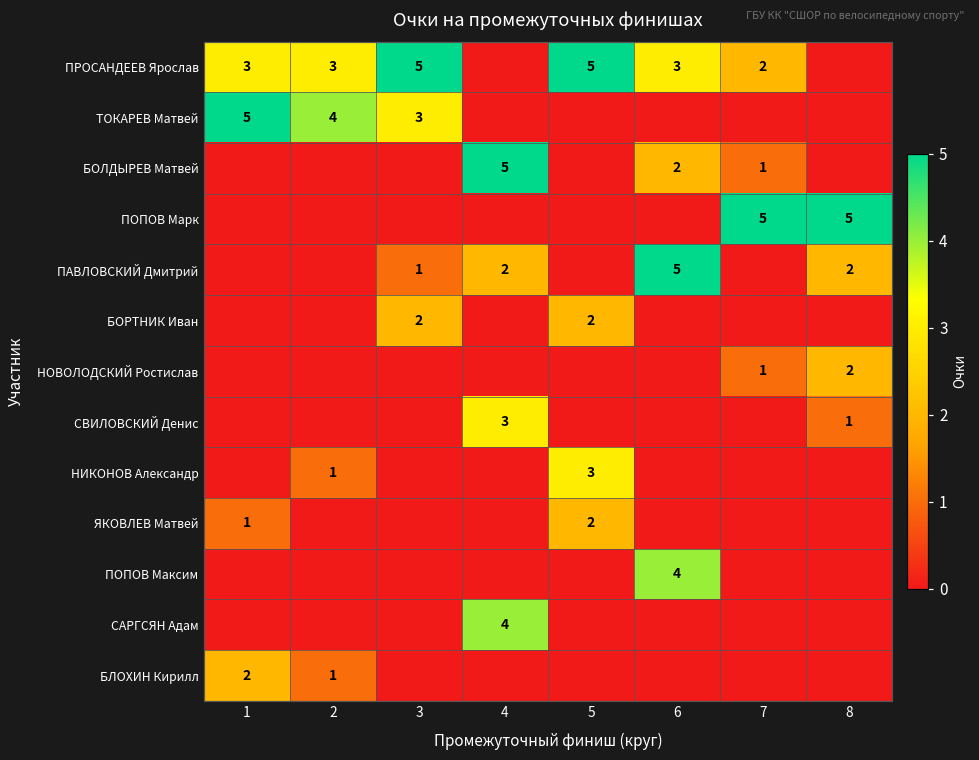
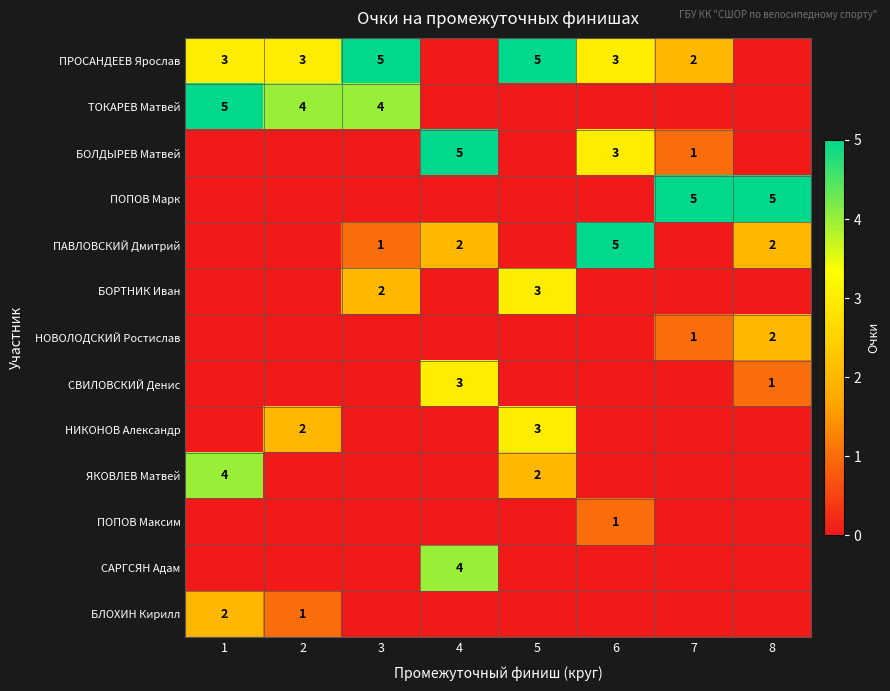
ТОКАРЕВ Матвей, 3: 3 -> 4
БОЛДЫРЕВ Матвей, 6: 2 -> 3
БОРТНИК Иван, 5: 2 -> 3
НИКОНОВ Александр, 2: 1 -> 2
ЯКОВЛЕВ Матвей, 1: 1 -> 4
ПОПОВ Максим, 6: 4 -> 1
